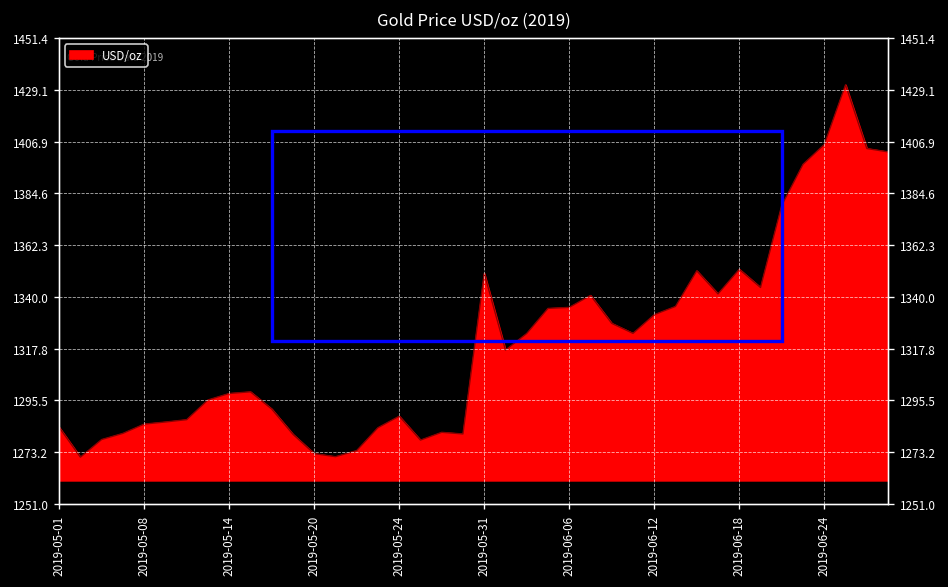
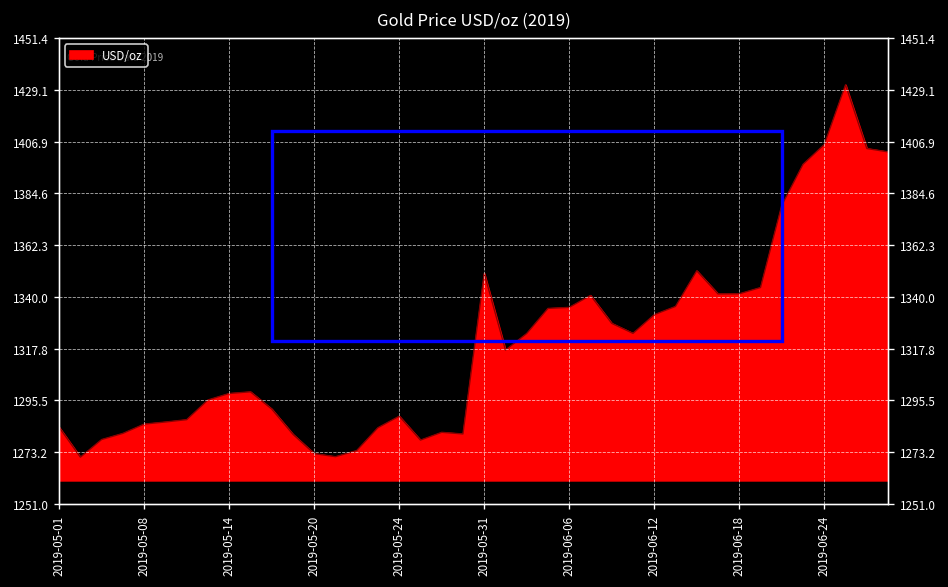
2019-06-18: 1352 -> 1341
